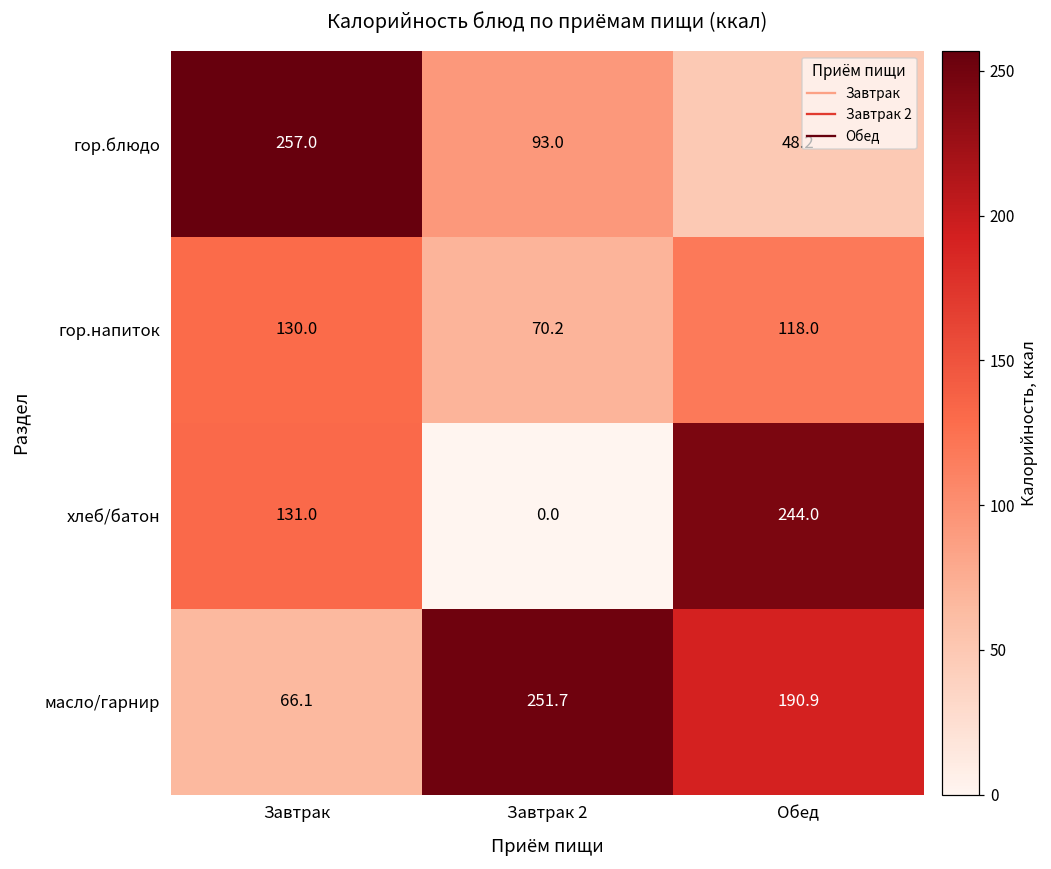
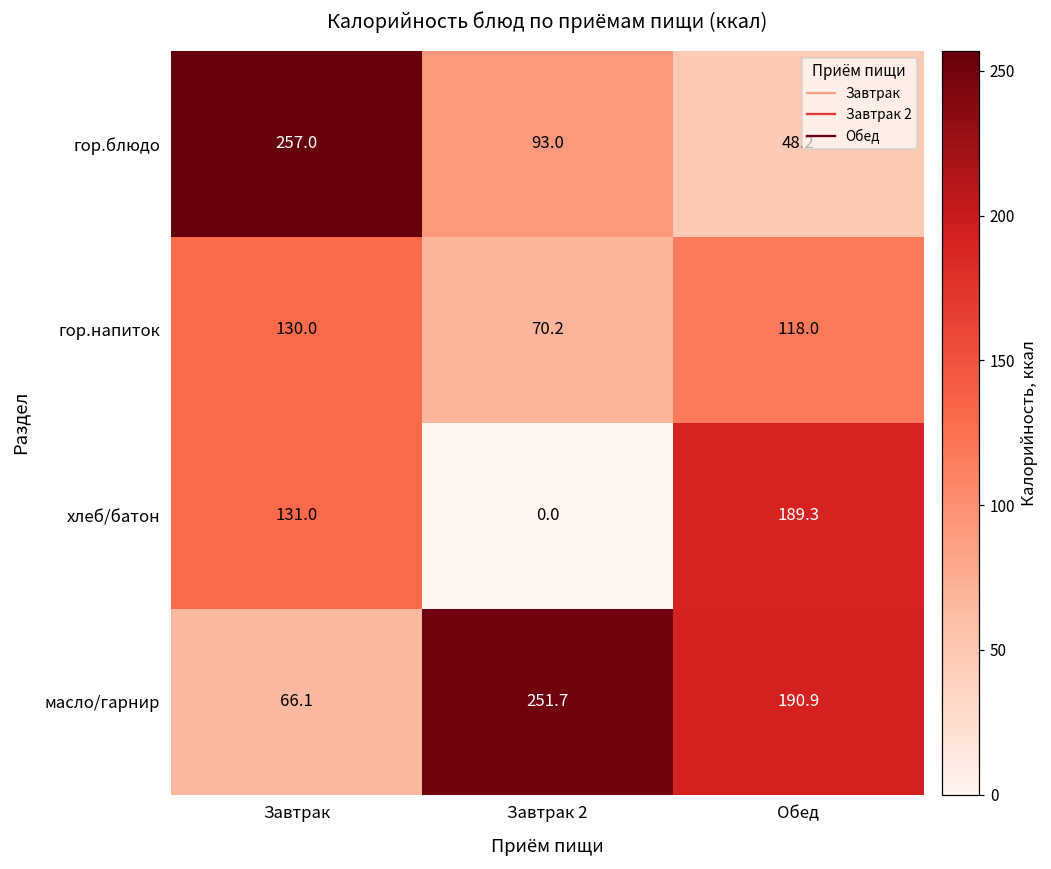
хлеб/батон, Обед: 244.0 -> 189.3
